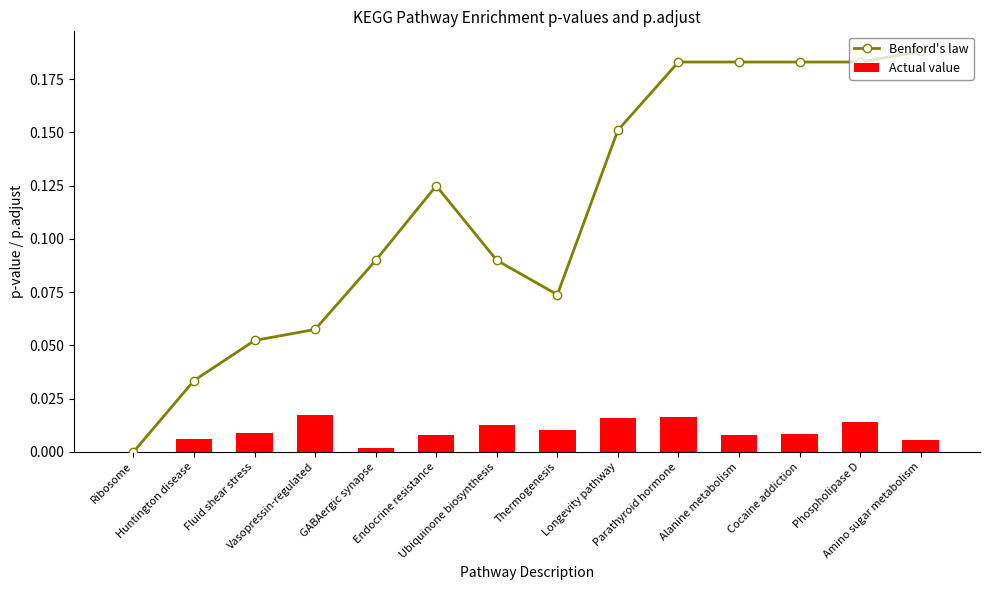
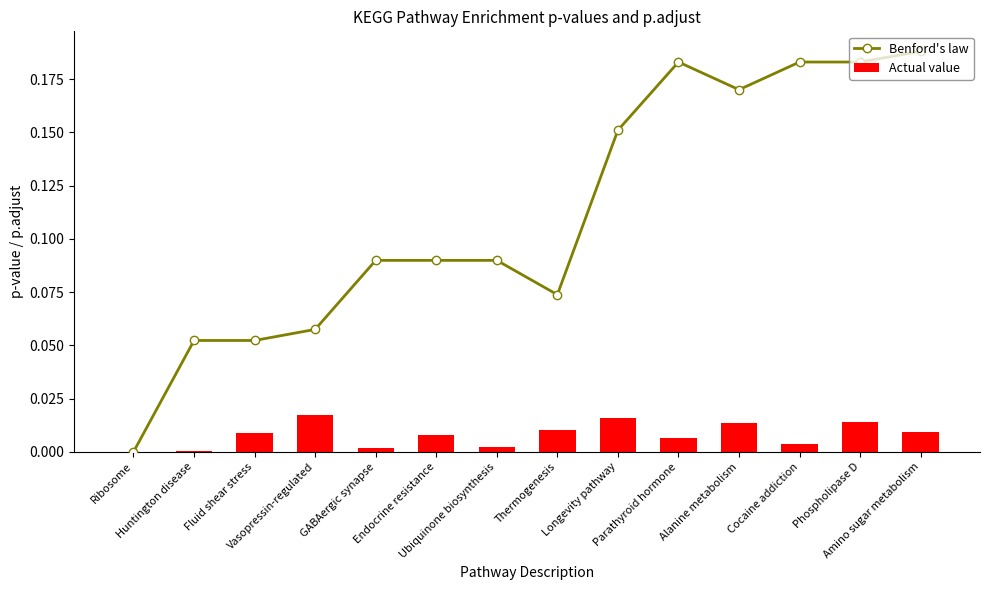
Benford's law, Huntington disease: 0.034 -> 0.052
Actual value, Huntington disease: 0.006 -> 0.000
Benford's law, Endocrine resistance: 0.125 -> 0.090
Actual value, Ubiquinone biosynthesis: 0.012 -> 0.002
Actual value, Parathyroid hormone: 0.016 -> 0.006
Benford's law, Alanine metabolism: 0.183 -> 0.170
Actual value, Alanine metabolism: 0.008 -> 0.013
Actual value, Cocaine addiction: 0.008 -> 0.004
Actual value, Amino sugar metabolism: 0.005 -> 0.009
